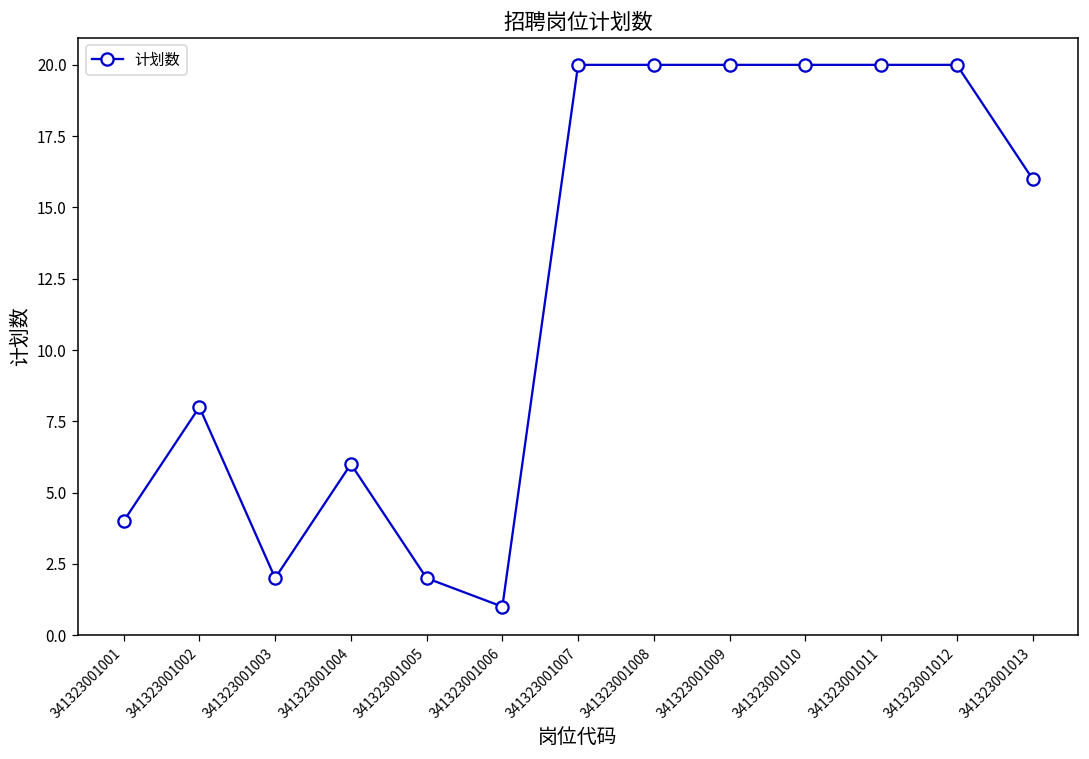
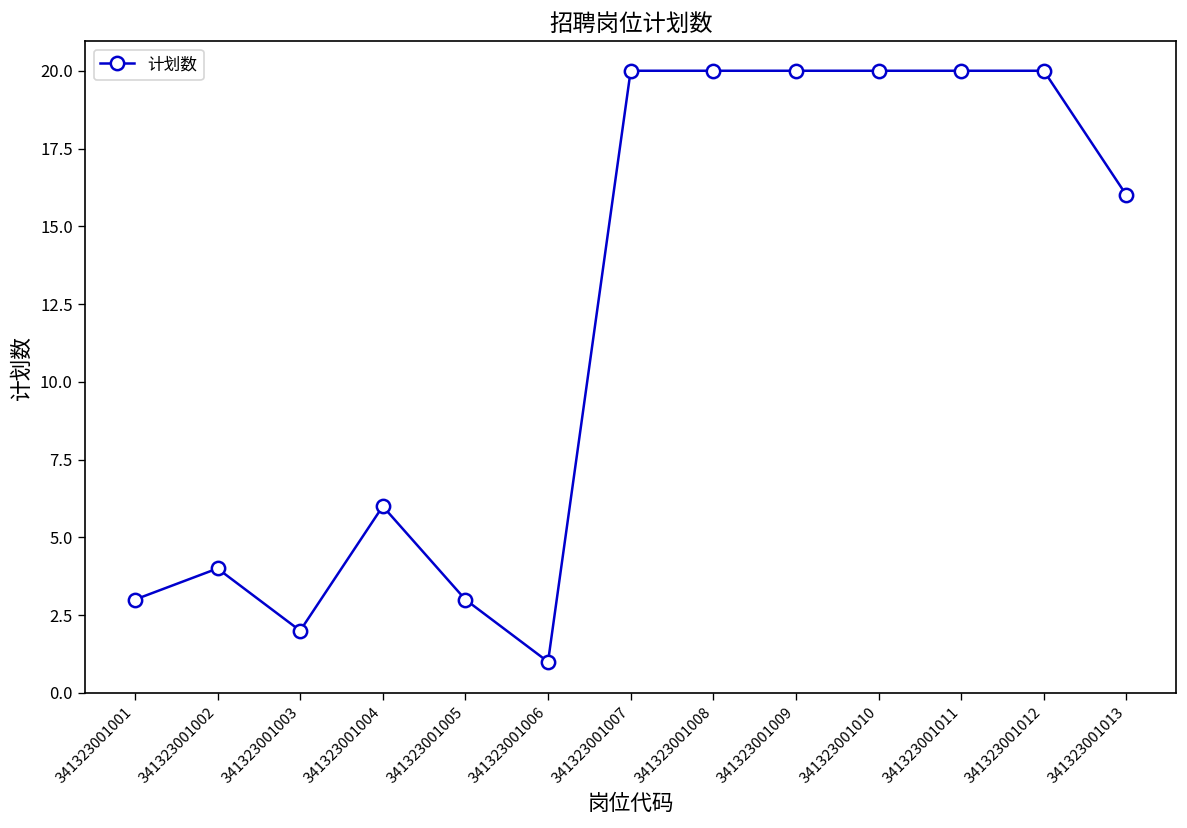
341323001001: 4 -> 3
341323001002: 8 -> 4
341323001005: 2 -> 3
